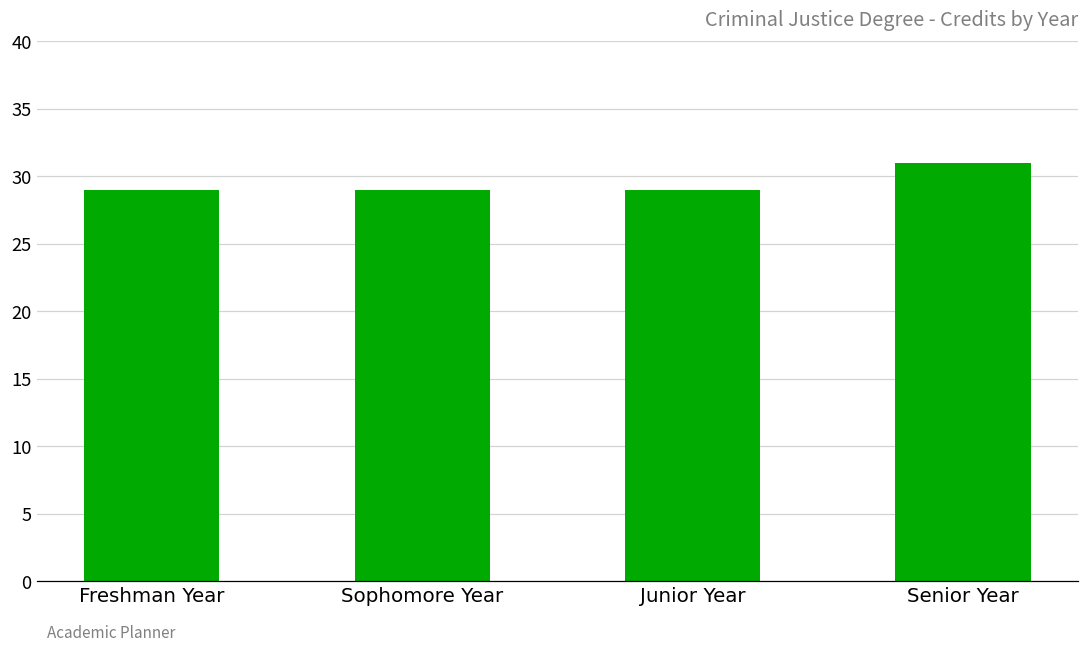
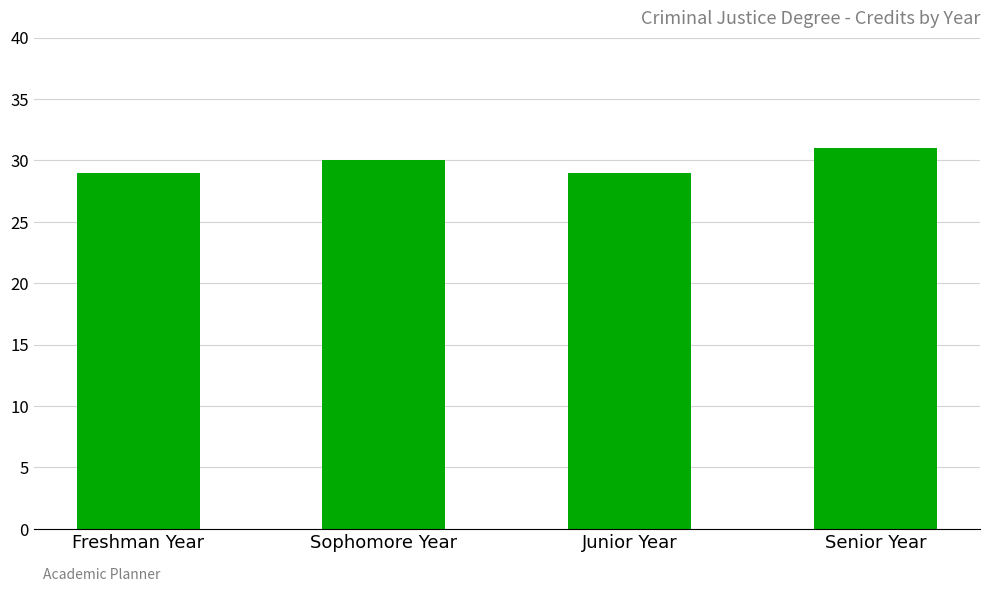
Sophomore Year: 29 -> 30
